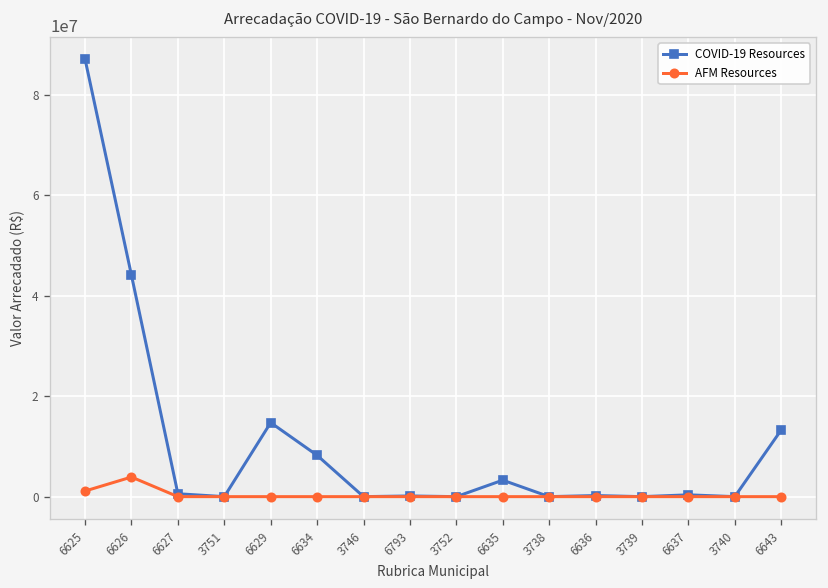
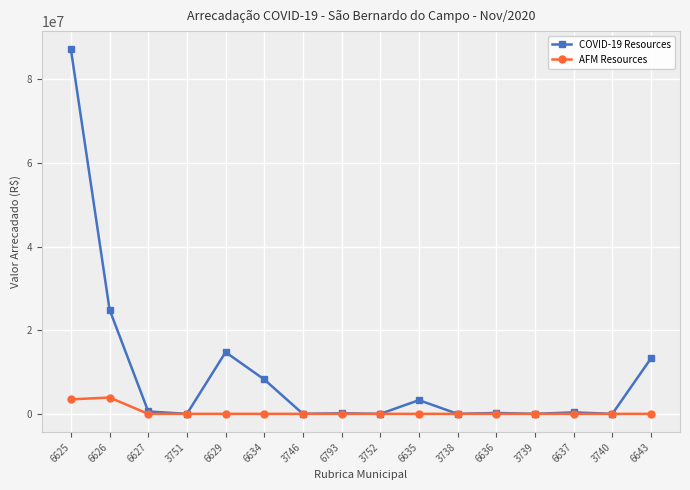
AFM Resources, 6625: 1000000 -> 3000000
COVID-19 Resources, 6626: 44000000 -> 25000000
